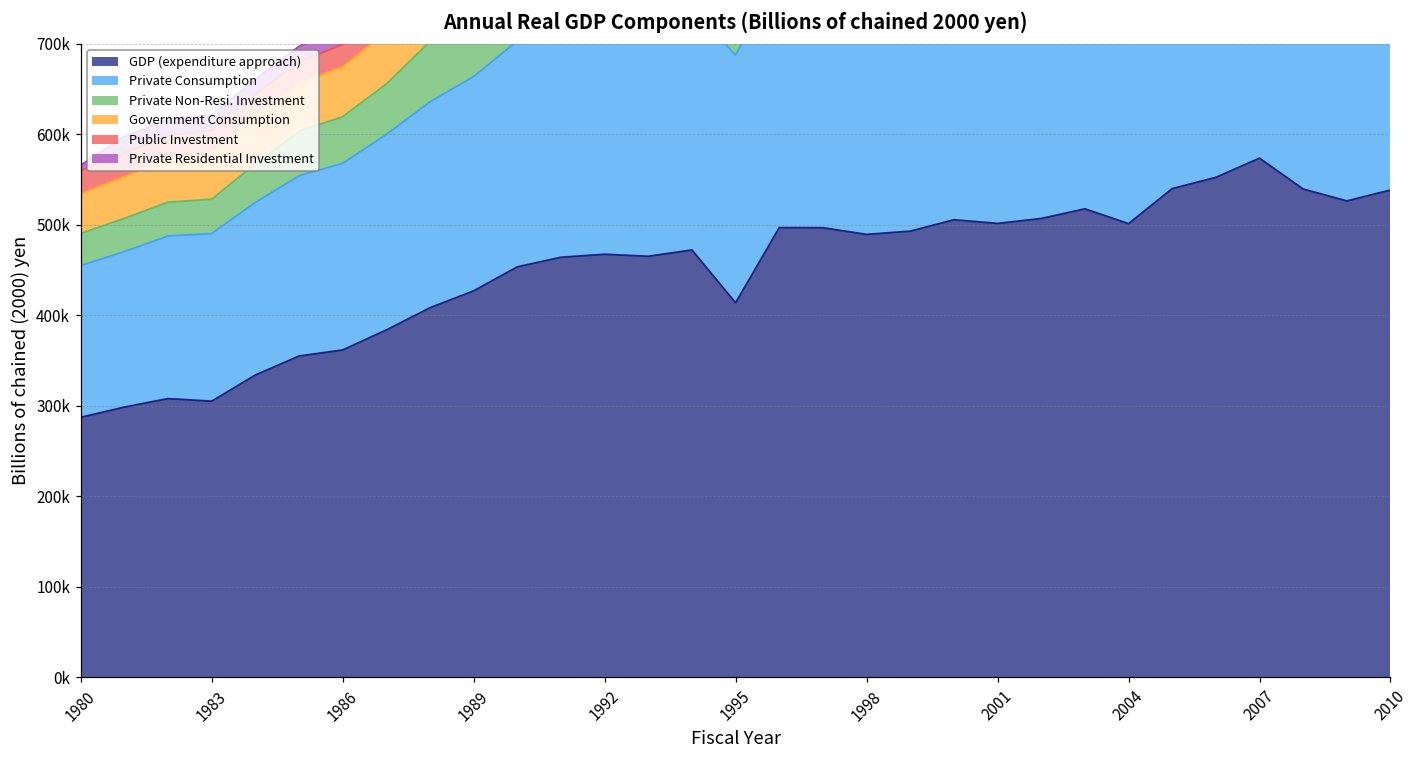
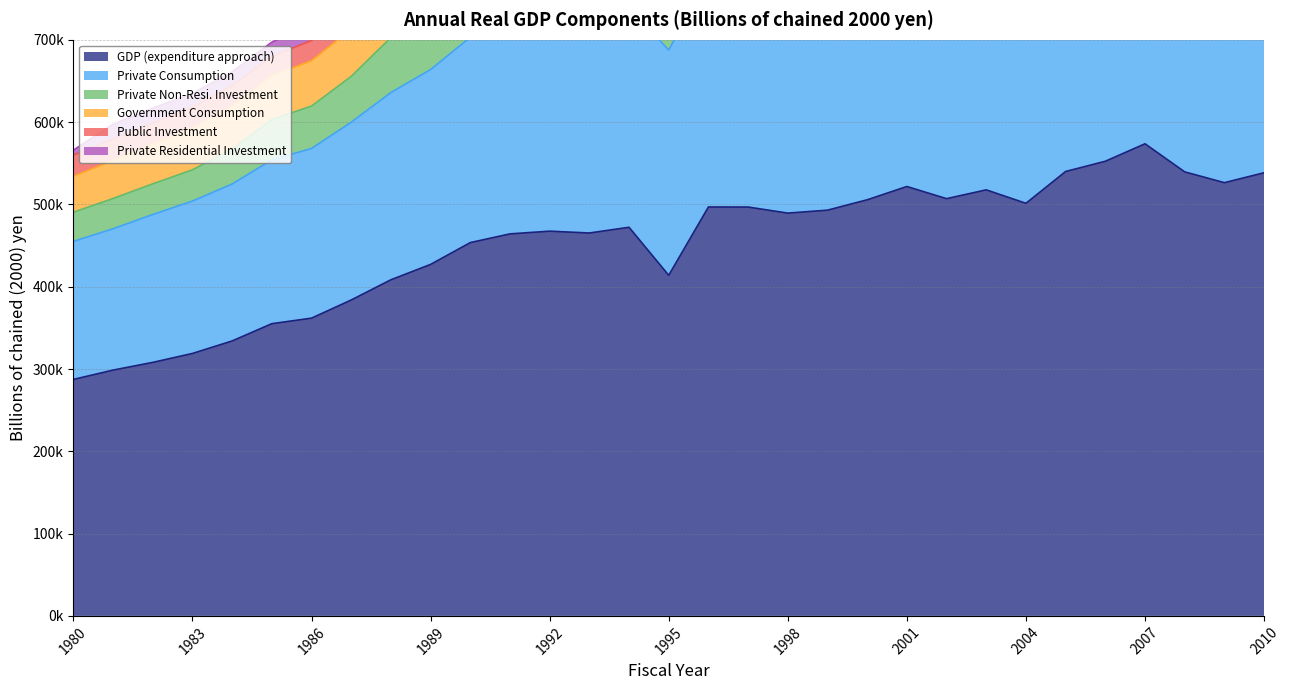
GDP (expenditure approach), 1983: 310000 -> 320000
GDP (expenditure approach), 2001: 500000 -> 520000
